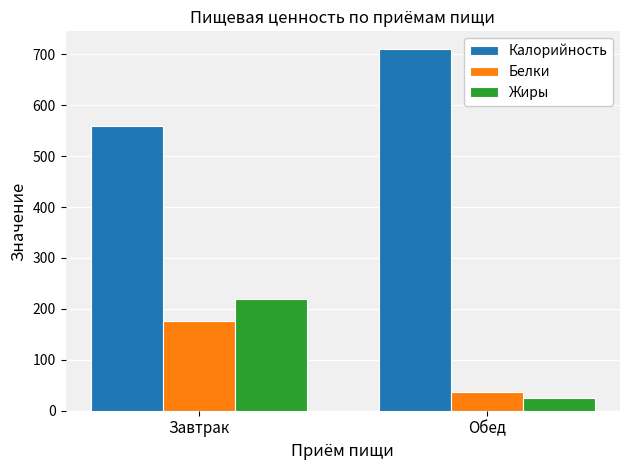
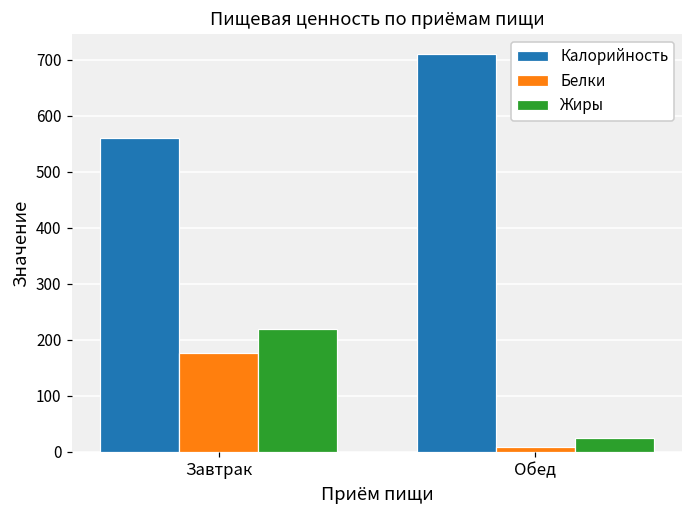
Белки, Обед: 40 -> 10
